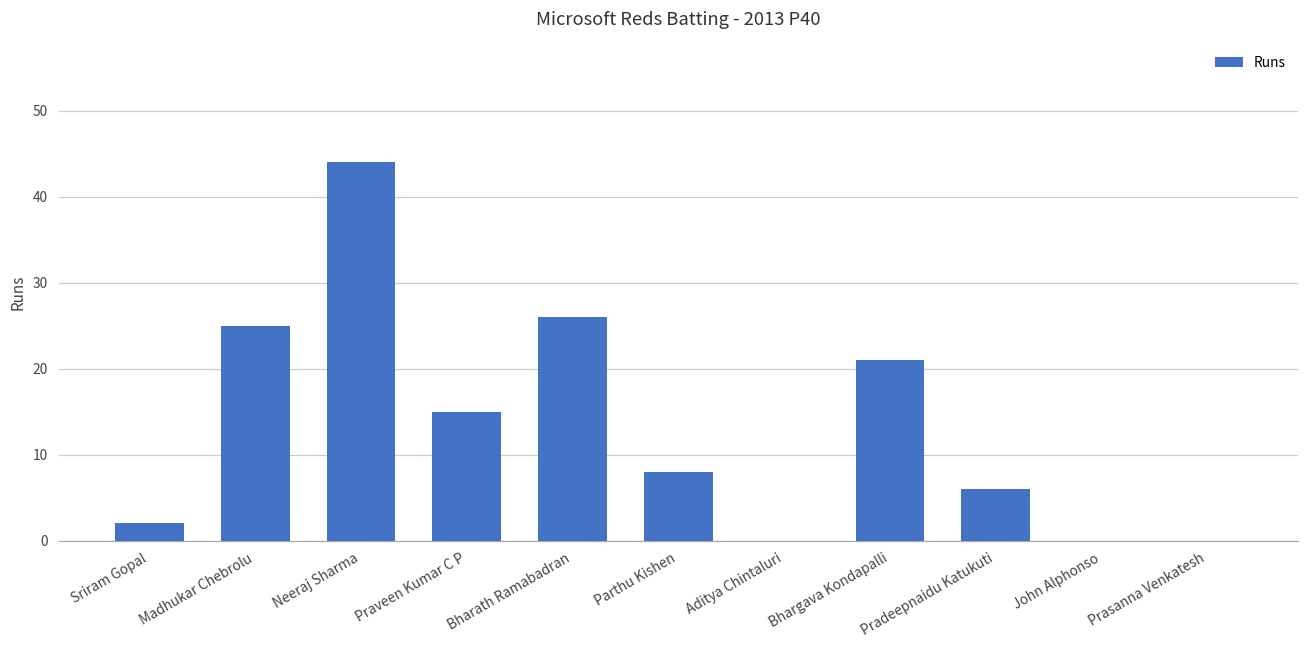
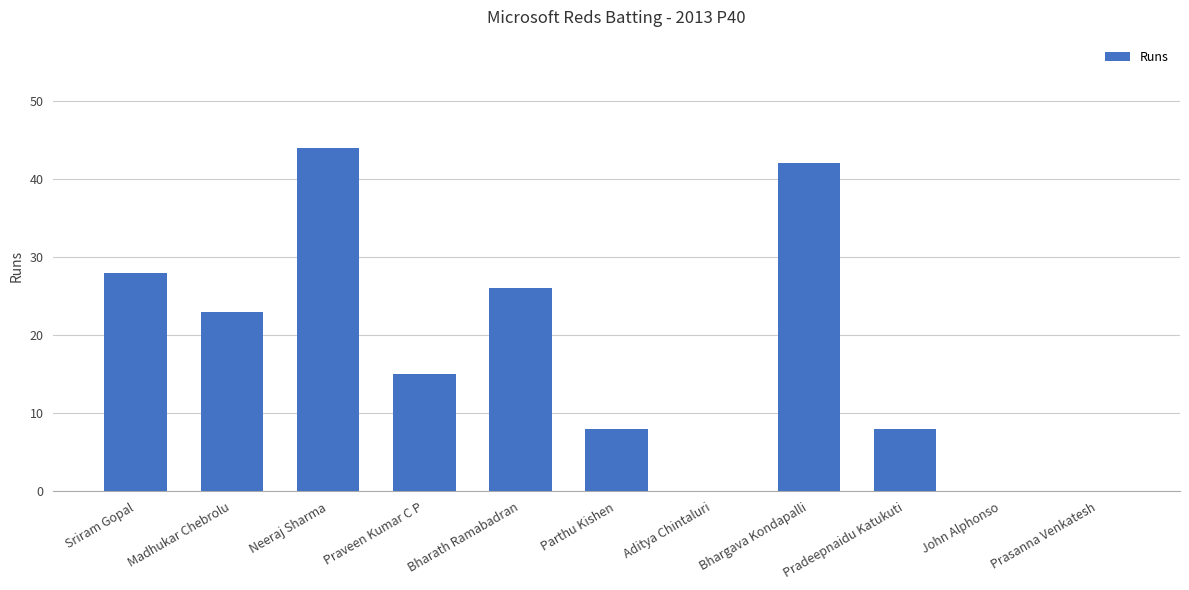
Sriram Gopal: 2 -> 28
Madhukar Chebrolu: 25 -> 23
Bhargava Kondapalli: 21 -> 42
Pradeepnaidu Katukuti: 6 -> 8
